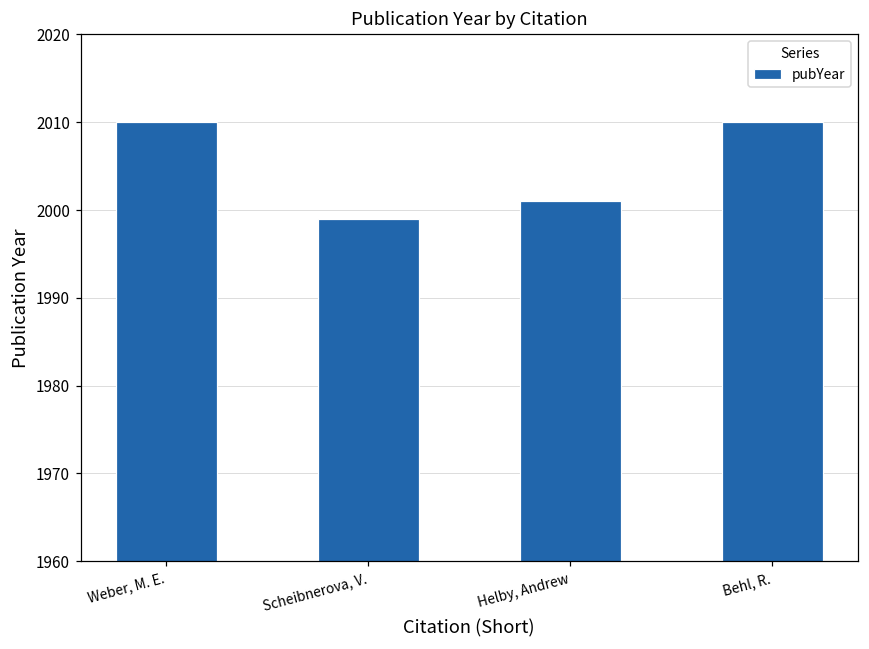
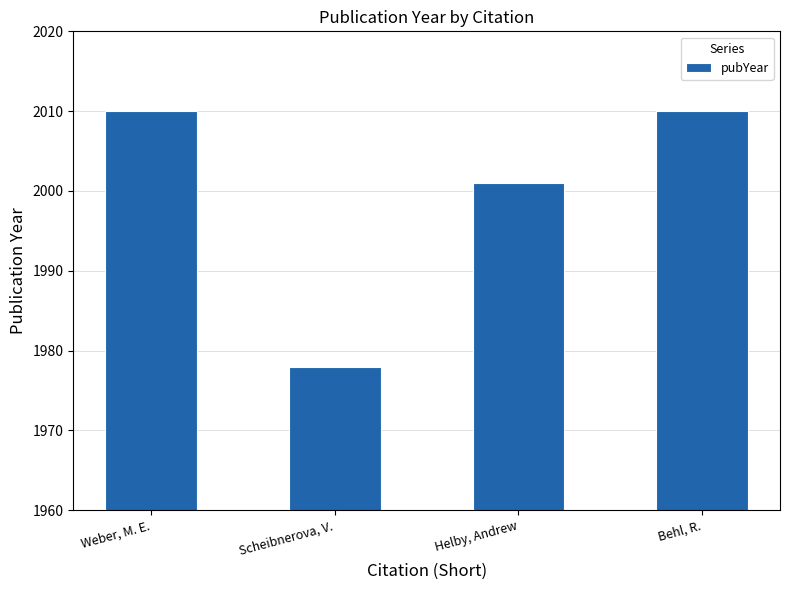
Scheibnerova, V.: 1999 -> 1978
